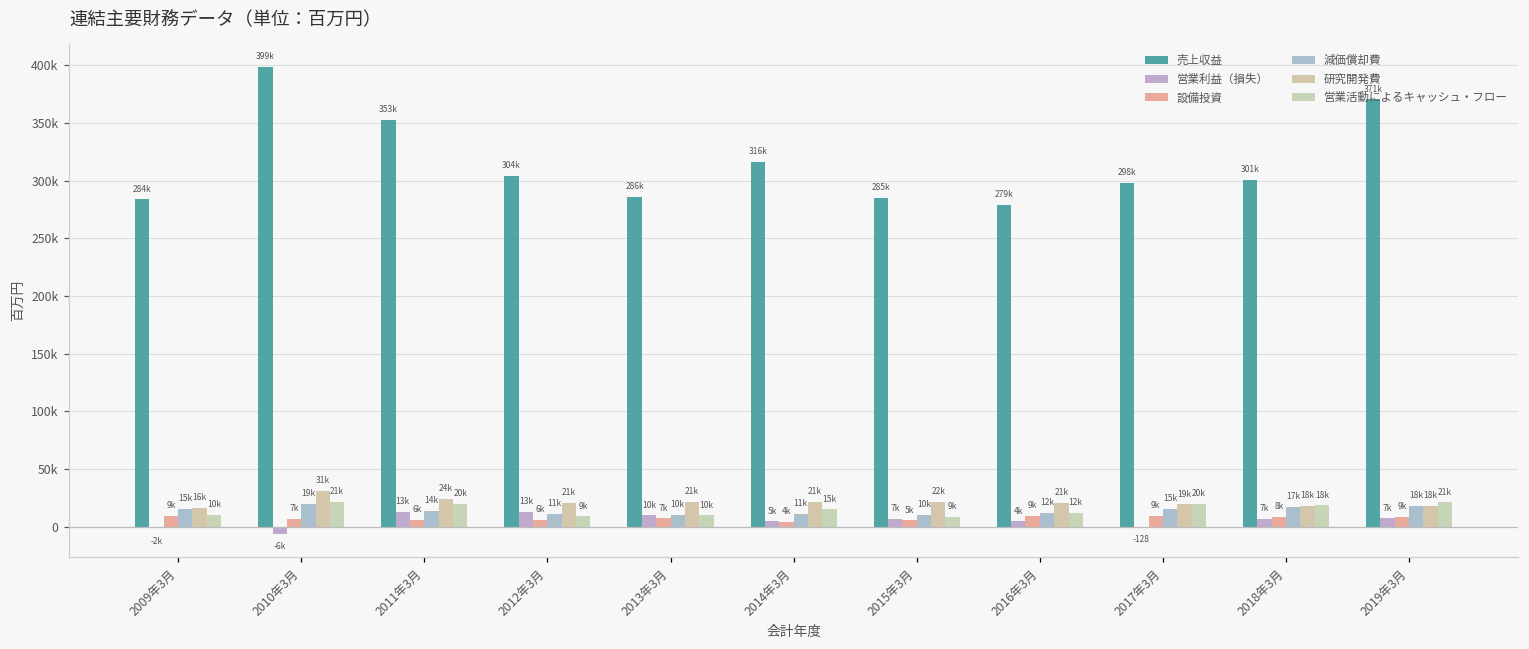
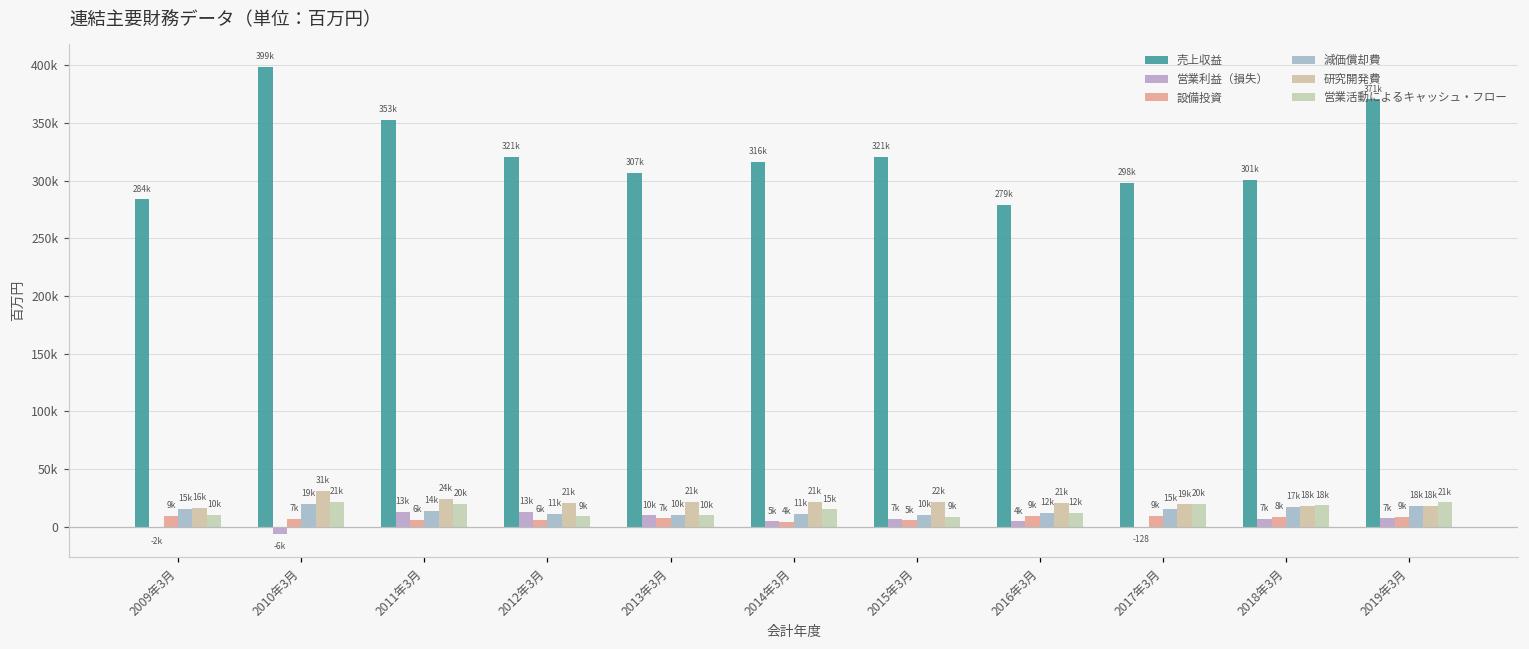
売上収益, 2012年3月: 304k -> 321k
売上収益, 2013年3月: 286k -> 307k
売上収益, 2015年3月: 285k -> 321k
